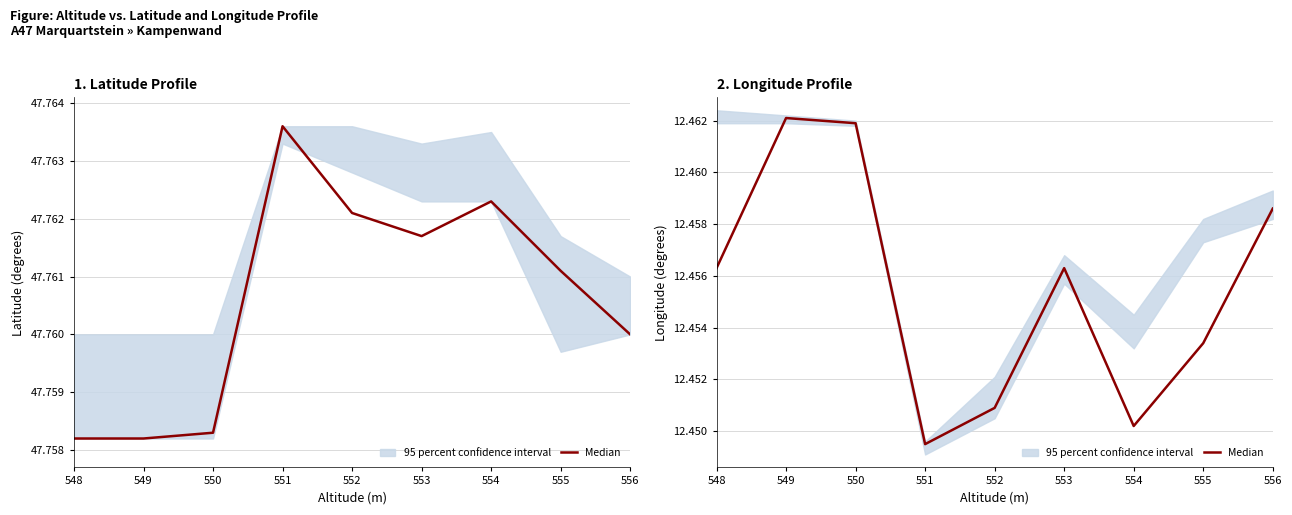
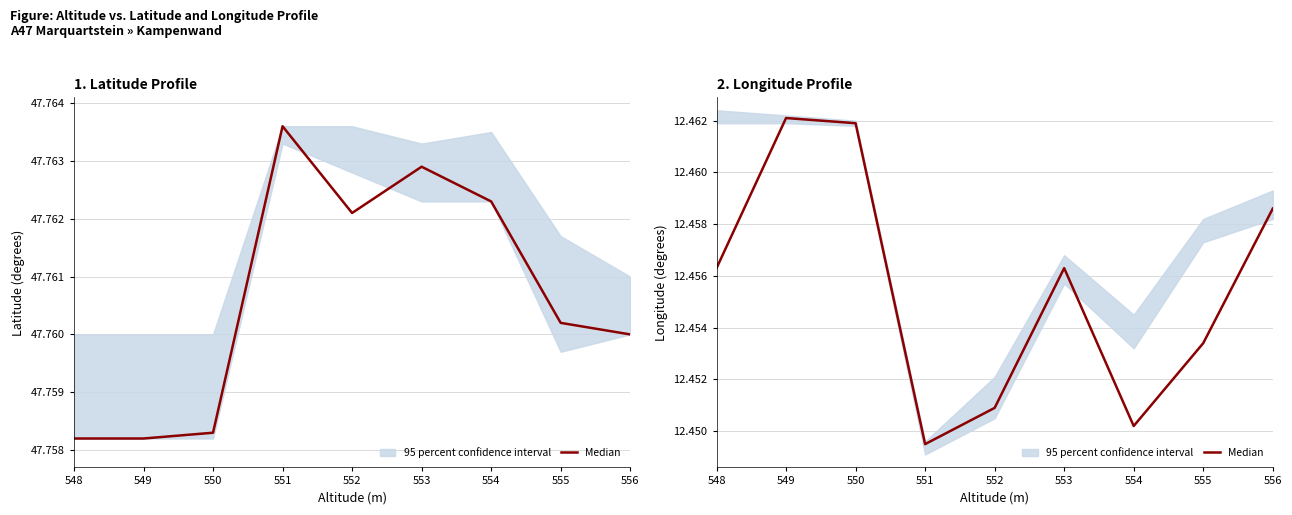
1. Latitude Profile, Median, 553: 47.7617 -> 47.7629
1. Latitude Profile, Median, 555: 47.7611 -> 47.7602
